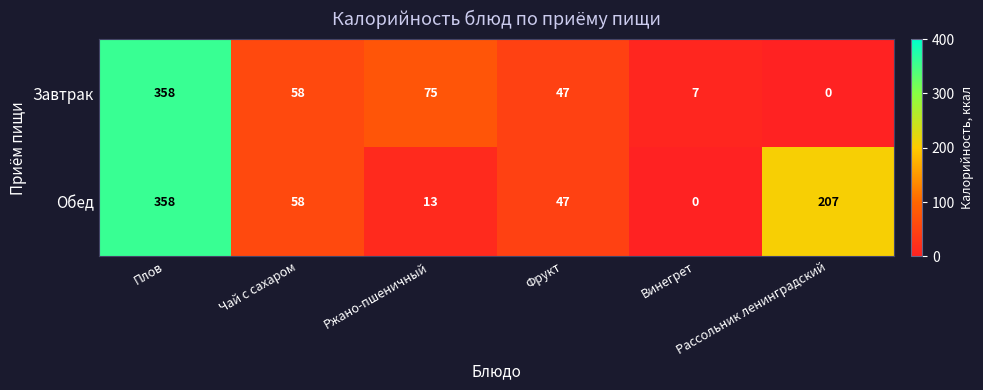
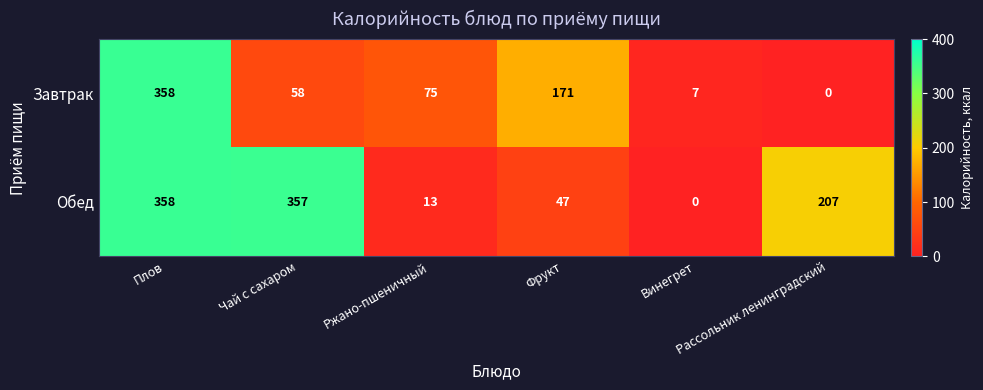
Завтрак, Фрукт: 47 -> 171
Обед, Чай с сахаром: 58 -> 357
